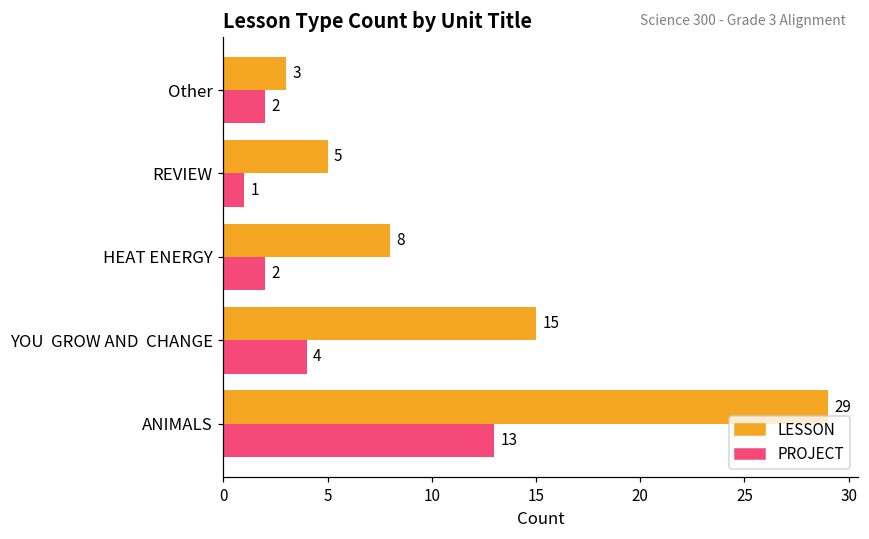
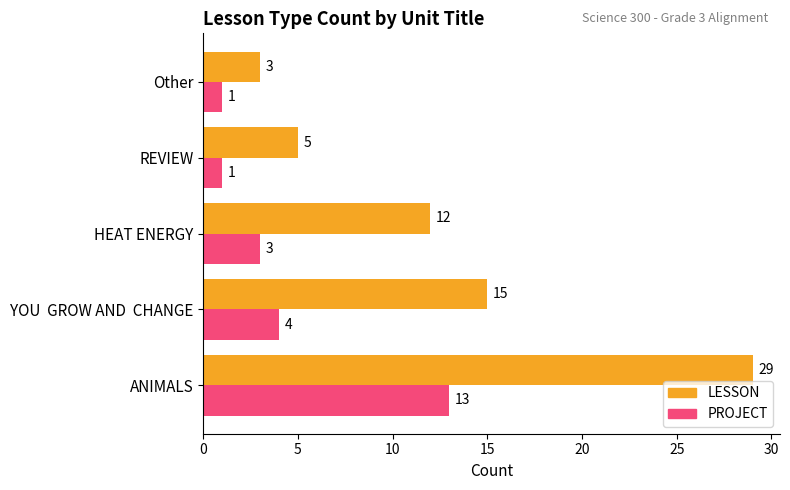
PROJECT, Other: 2 -> 1
LESSON, HEAT ENERGY: 8 -> 12
PROJECT, HEAT ENERGY: 2 -> 3
